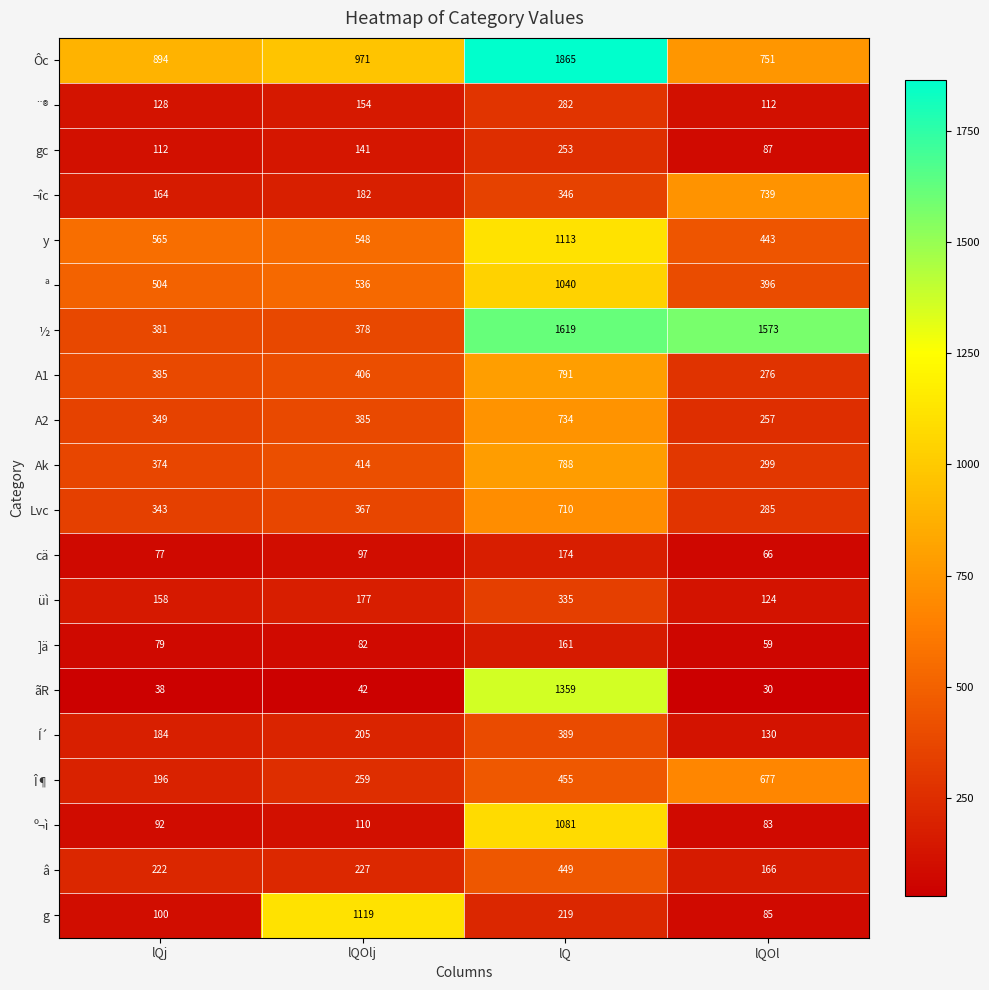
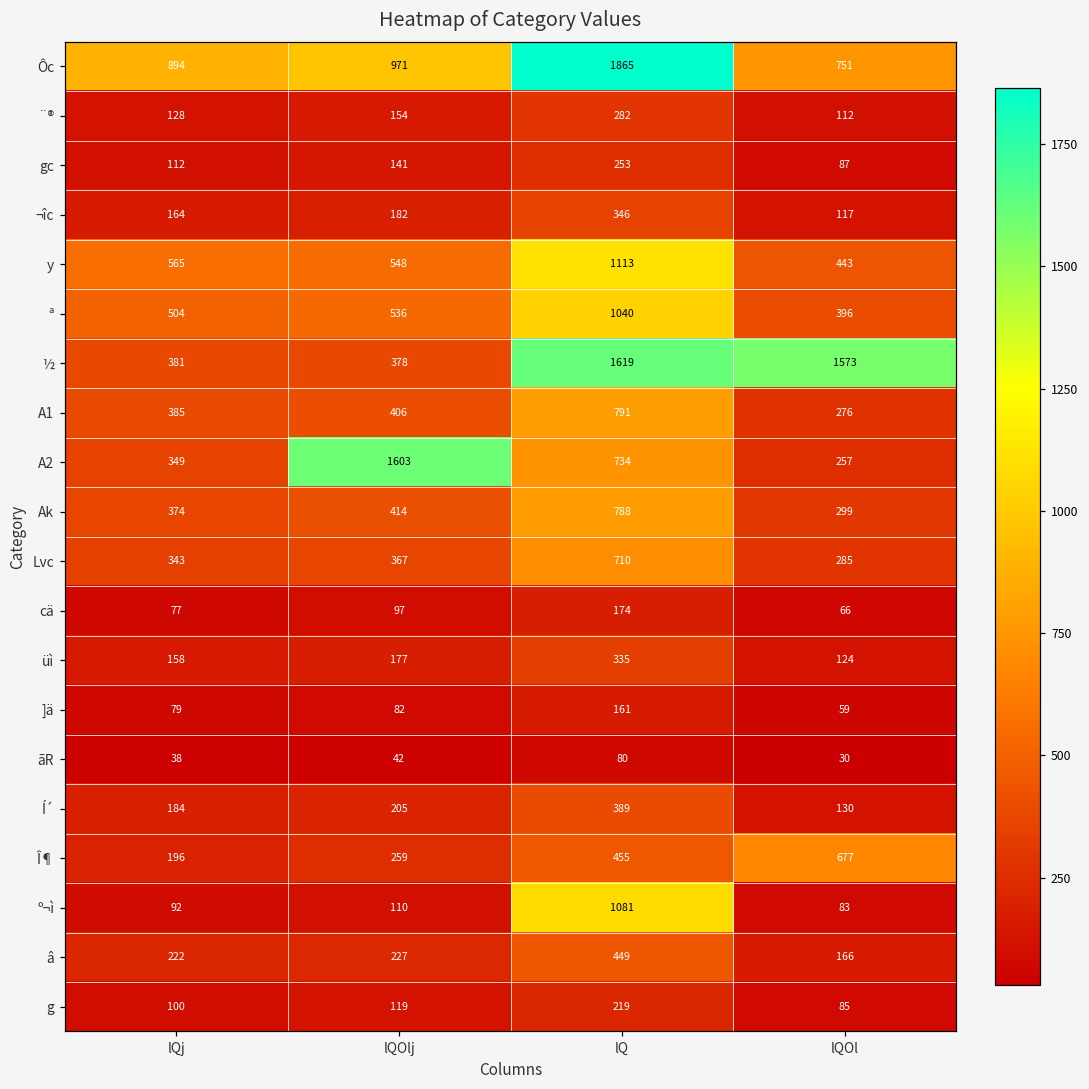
¬îc, lQOl: 739 -> 117
A2, lQOlj: 385 -> 1603
ãR, lQ: 1359 -> 80
g, lQOlj: 1119 -> 119
